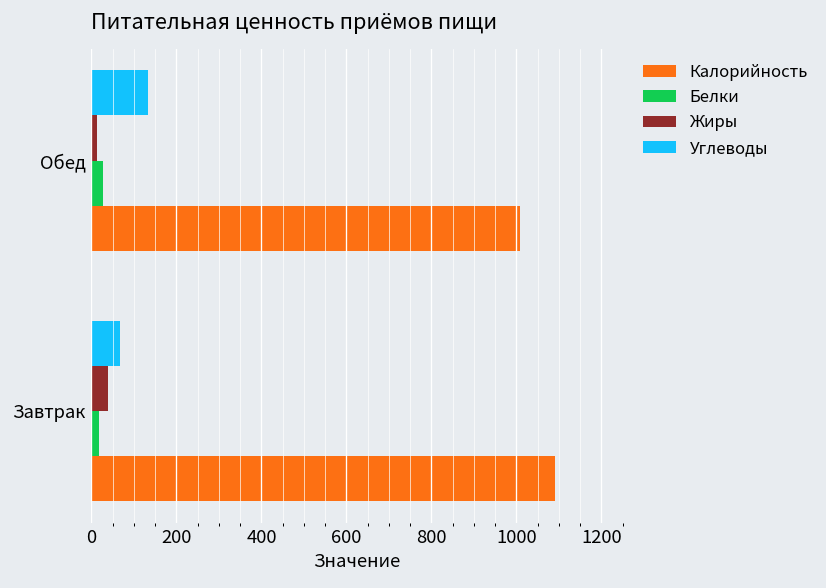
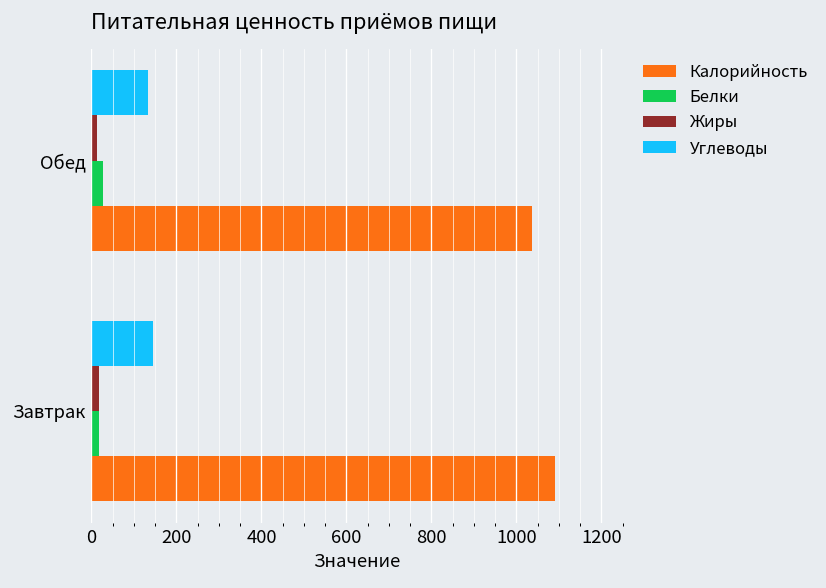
Калорийность, Обед: 1010 -> 1040
Углеводы, Завтрак: 70 -> 140
Жиры, Завтрак: 40 -> 20
